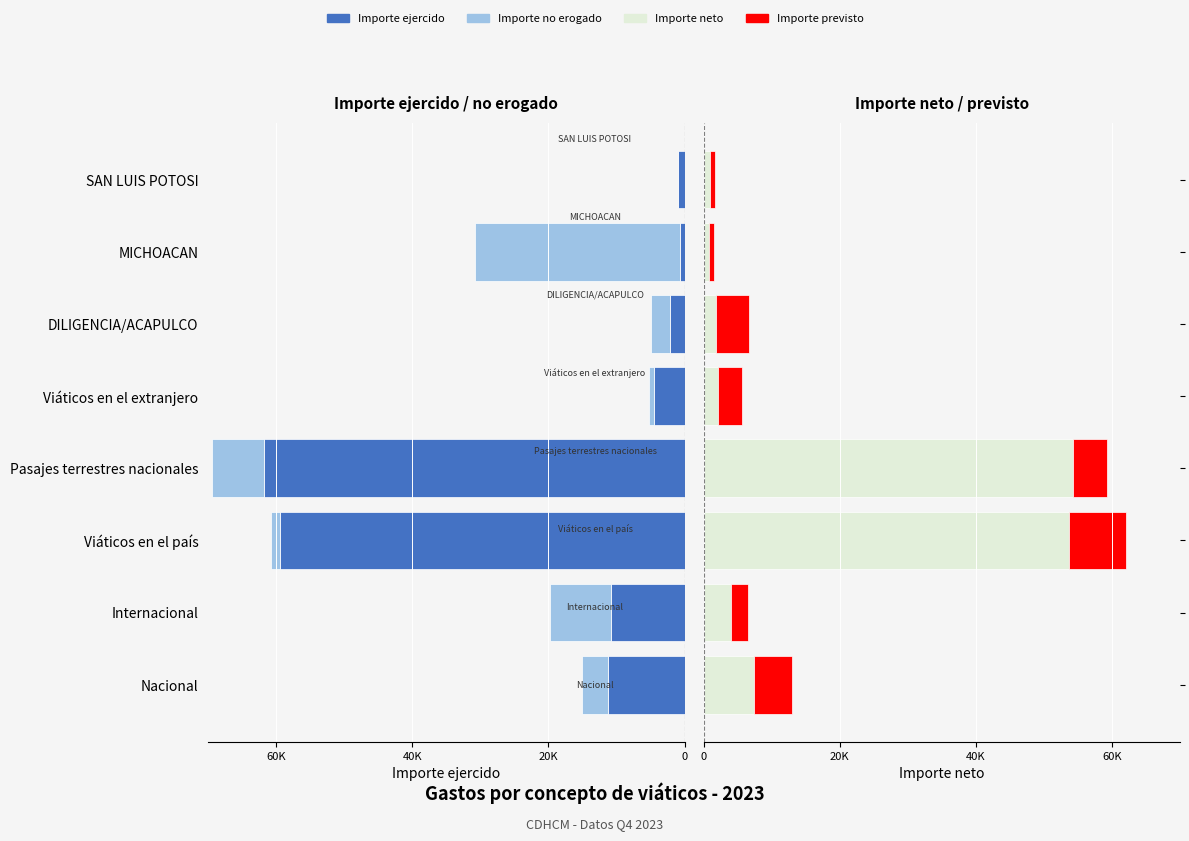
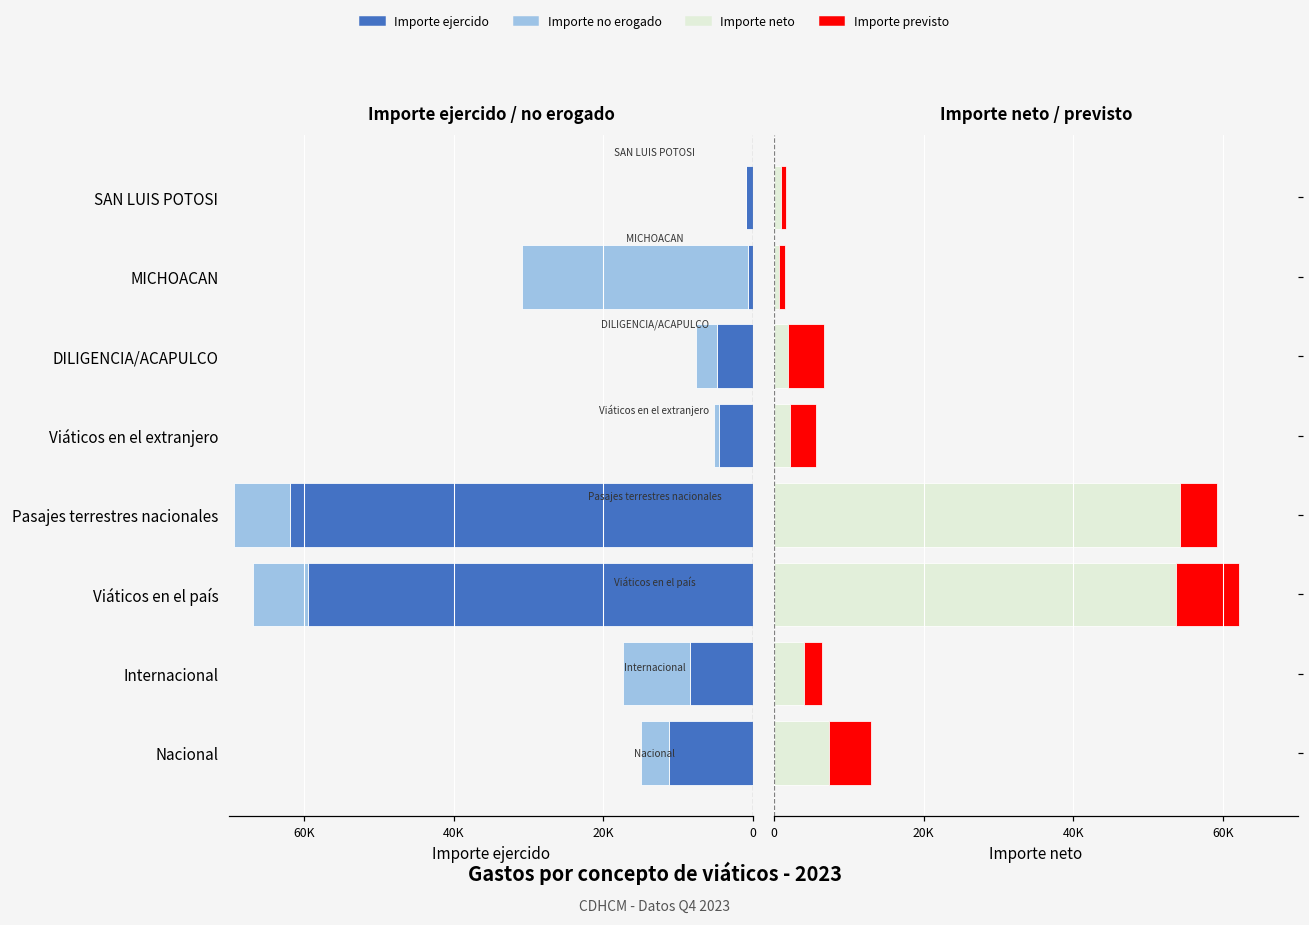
Importe ejercido / no erogado, Importe ejercido, DILIGENCIA/ACAPULCO: 2000 -> 5000
Importe ejercido / no erogado, Importe no erogado, Viáticos en el país: 1000 -> 7000
Importe ejercido / no erogado, Importe ejercido, Internacional: 11000 -> 8000
